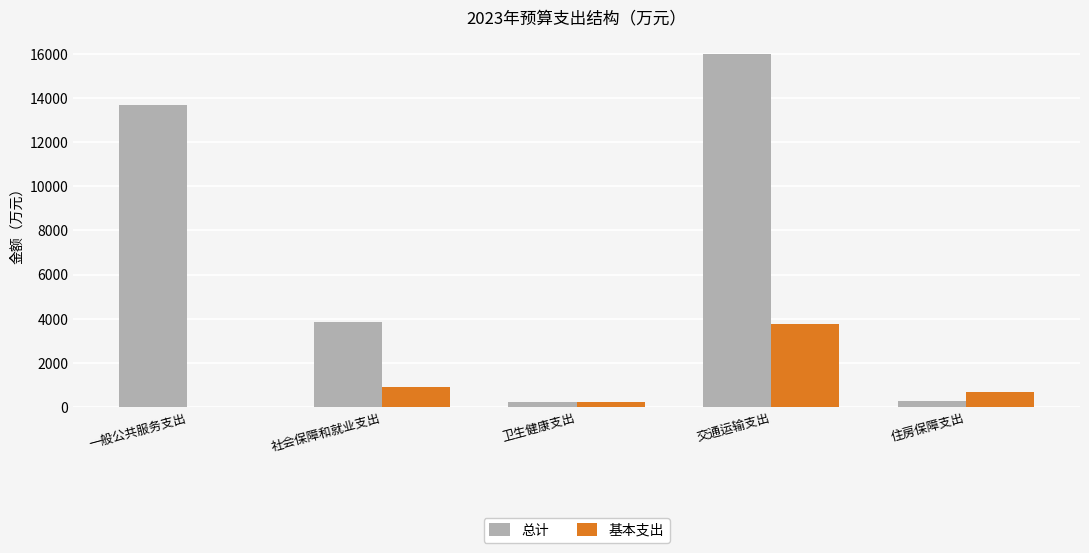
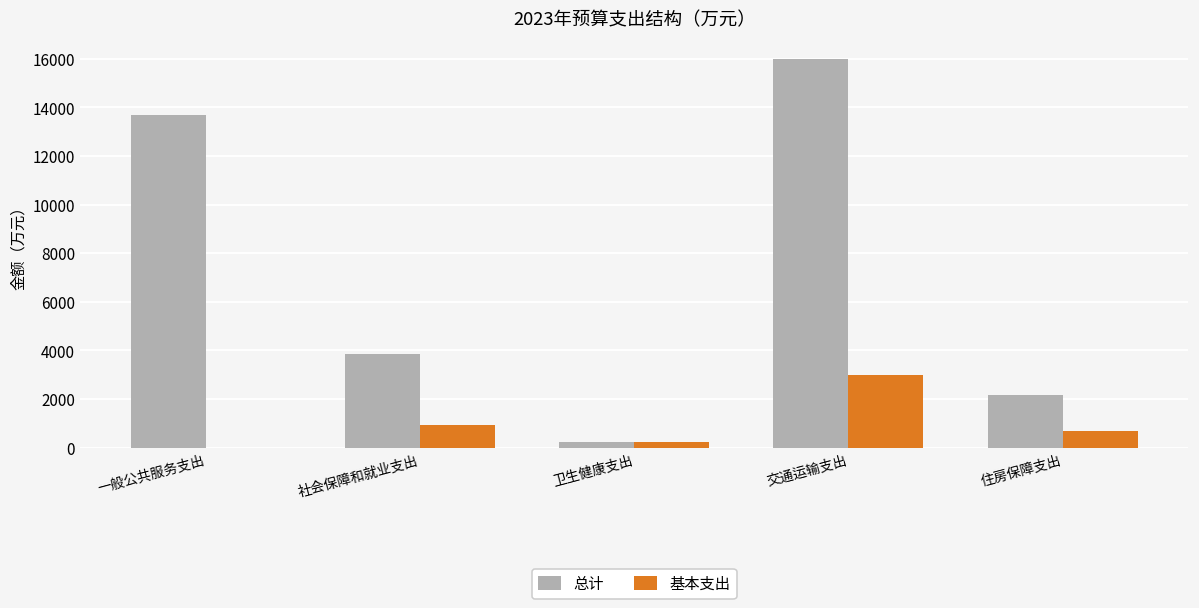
基本支出, 交通运输支出: 3800 -> 3000
总计, 住房保障支出: 300 -> 2100
